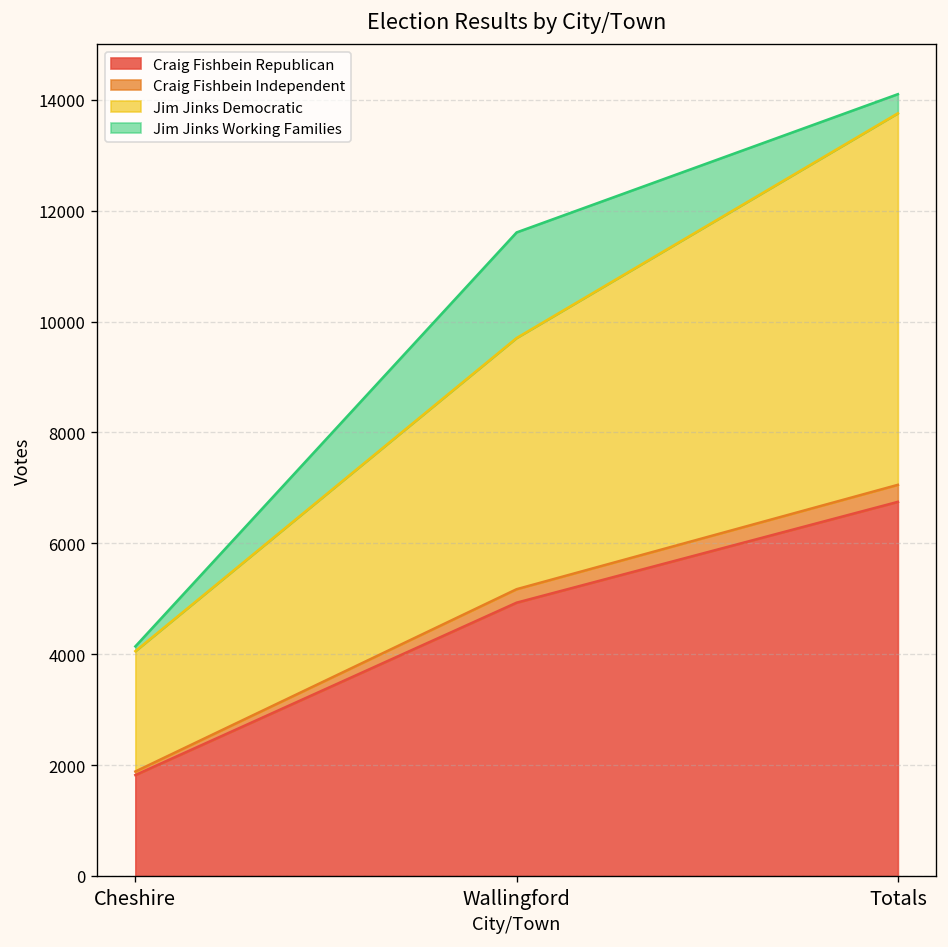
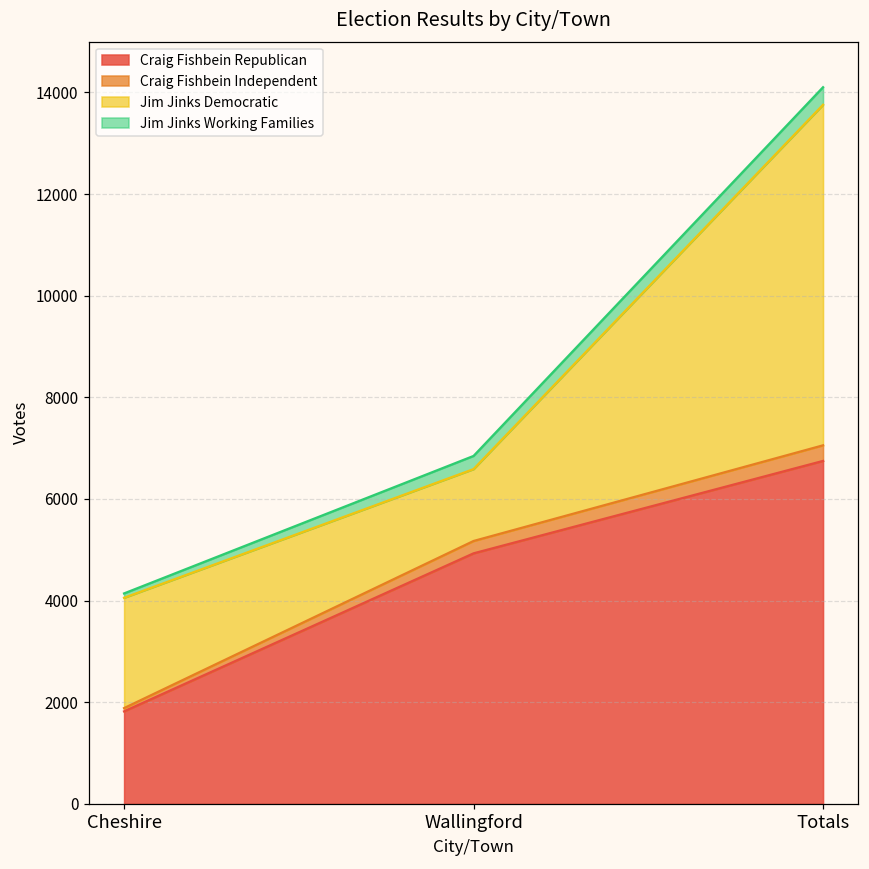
Jim Jinks Democratic, Wallingford: 4500 -> 1400
Jim Jinks Working Families, Wallingford: 1900 -> 300
